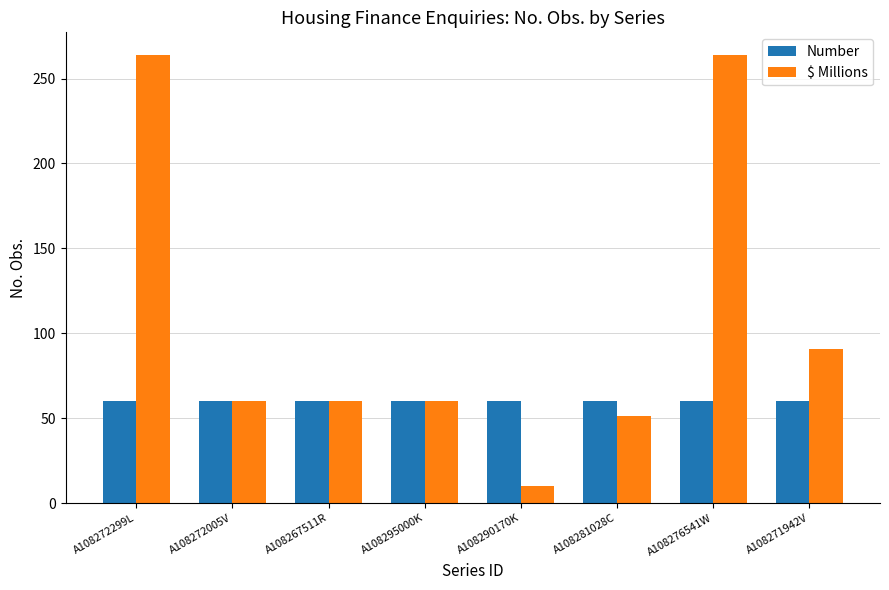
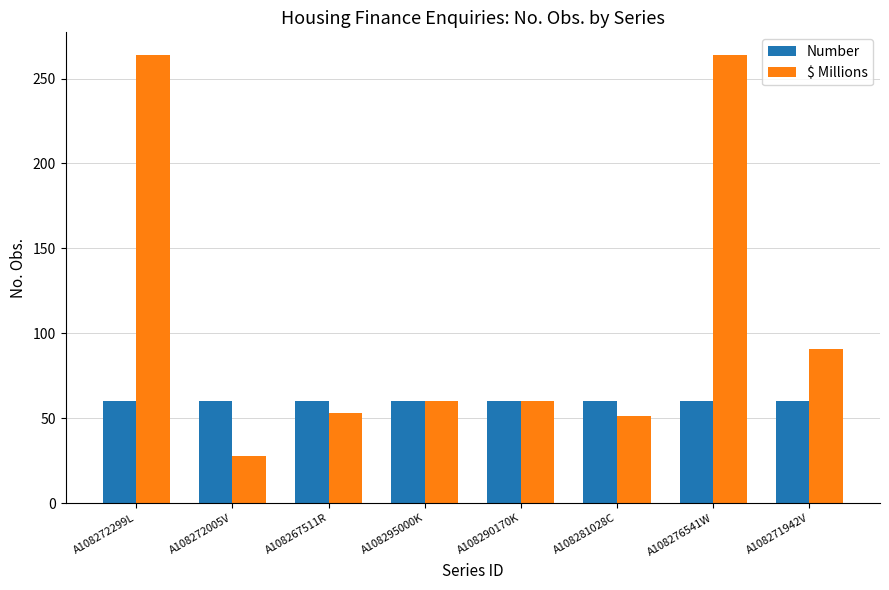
$ Millions, A108272005V: 60 -> 28
$ Millions, A108267511R: 60 -> 53
$ Millions, A108290170K: 10 -> 60
